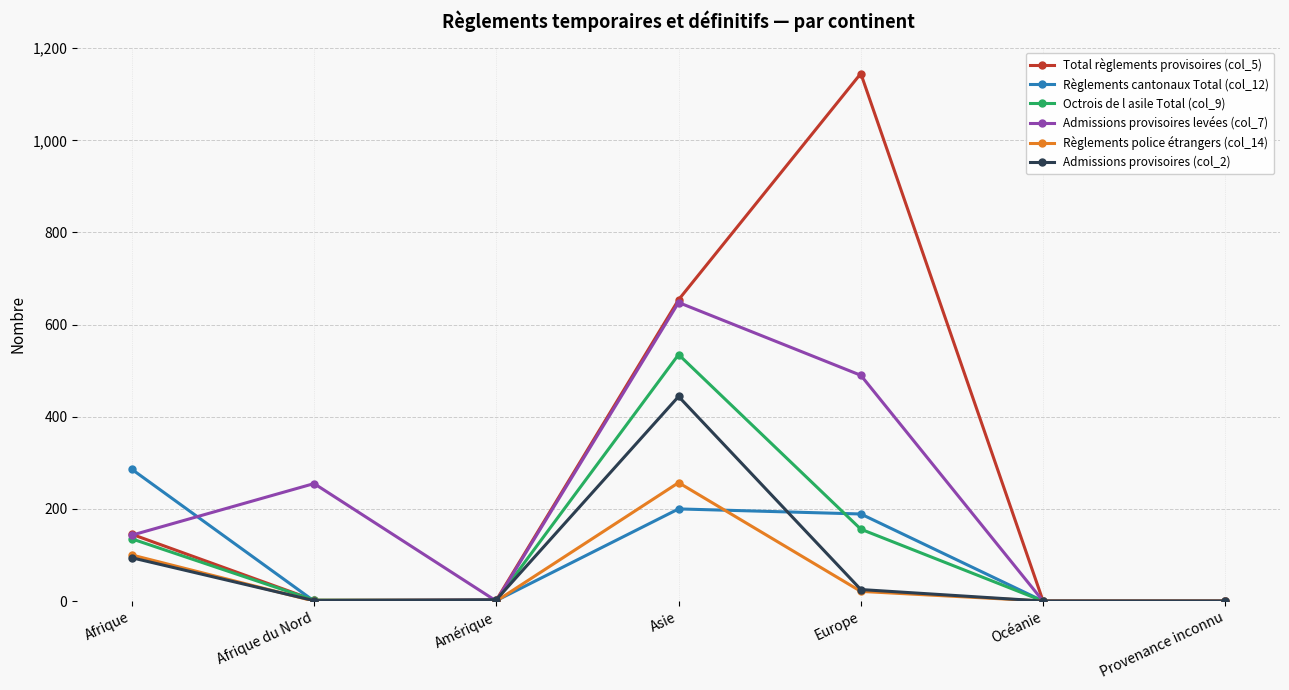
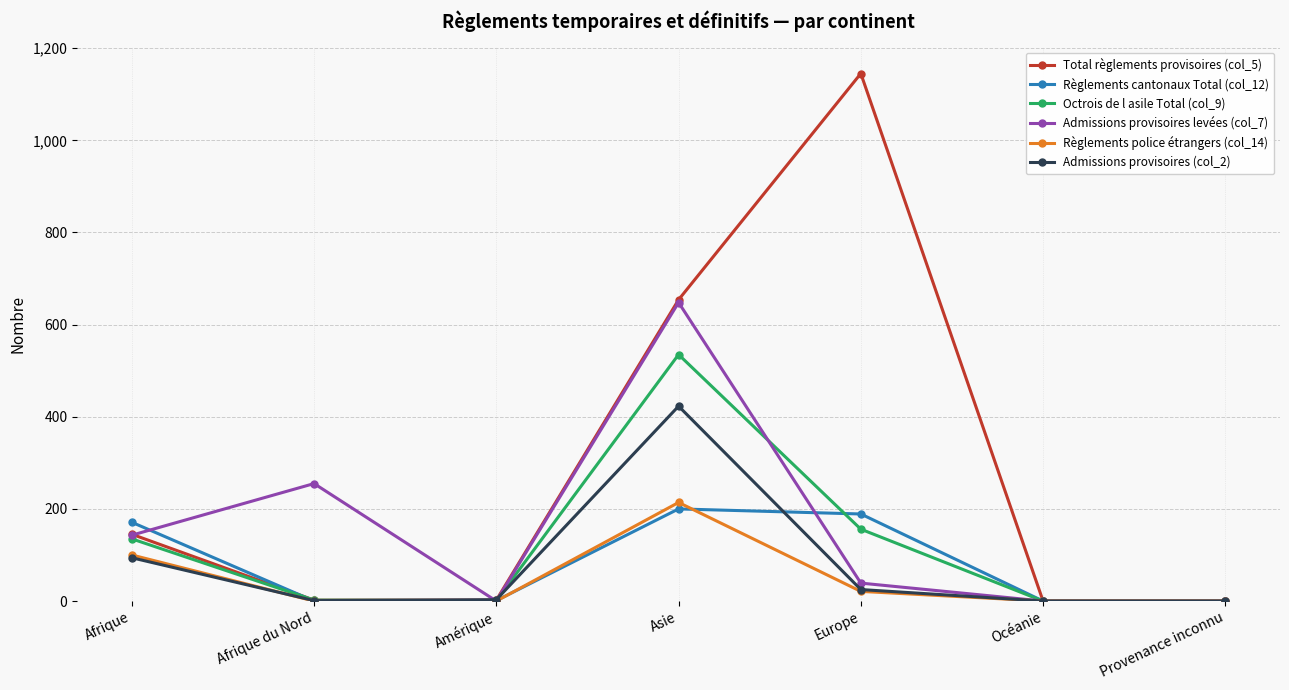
Règlements cantonaux Total (col_12), Afrique: 290 -> 170
Règlements police étrangers (col_14), Asie: 260 -> 210
Admissions provisoires (col_2), Asie: 440 -> 420
Admissions provisoires levées (col_7), Europe: 490 -> 40
